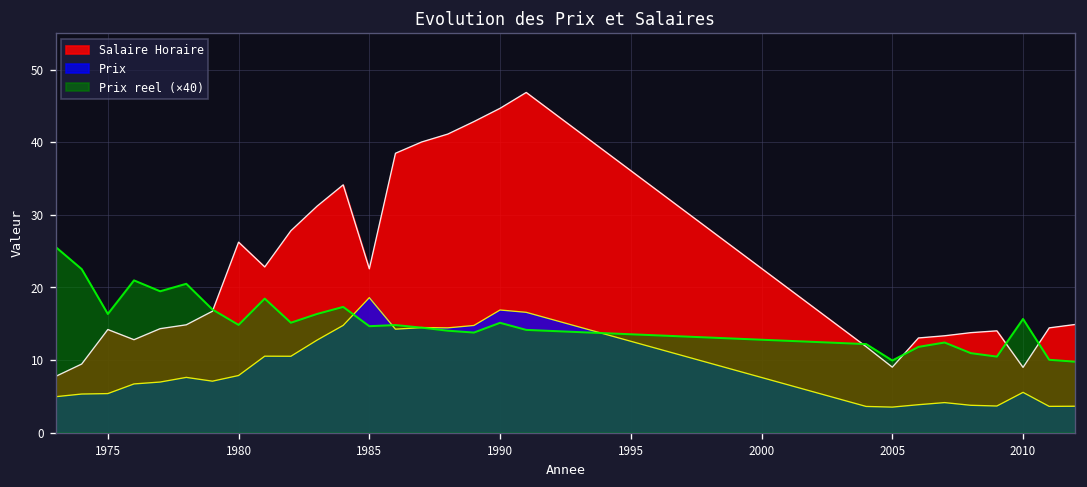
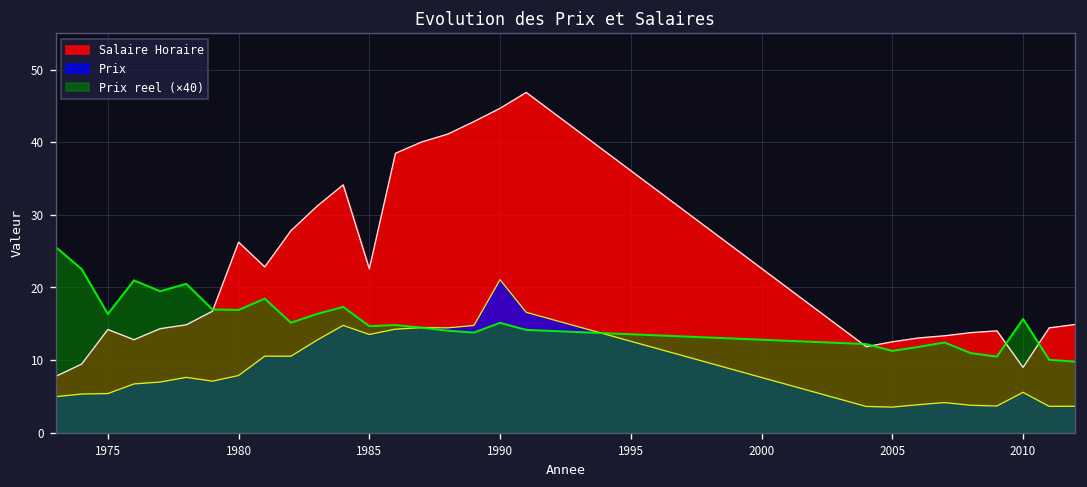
Prix reel (×40), 1980: 15 -> 17
Prix, 1985: 19 -> 14
Prix, 1990: 17 -> 21
Salaire Horaire, 2005: 9 -> 13
Prix reel (×40), 2005: 10 -> 11
